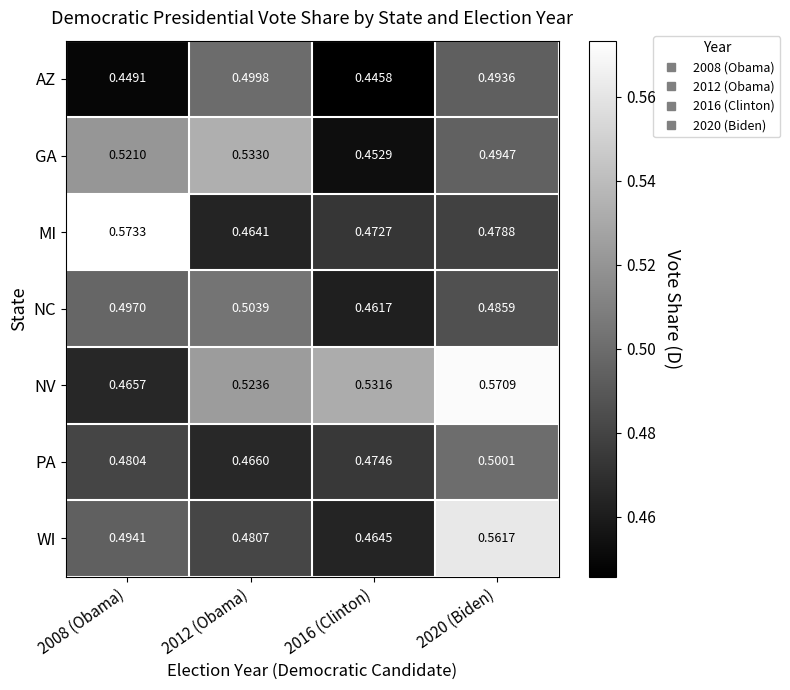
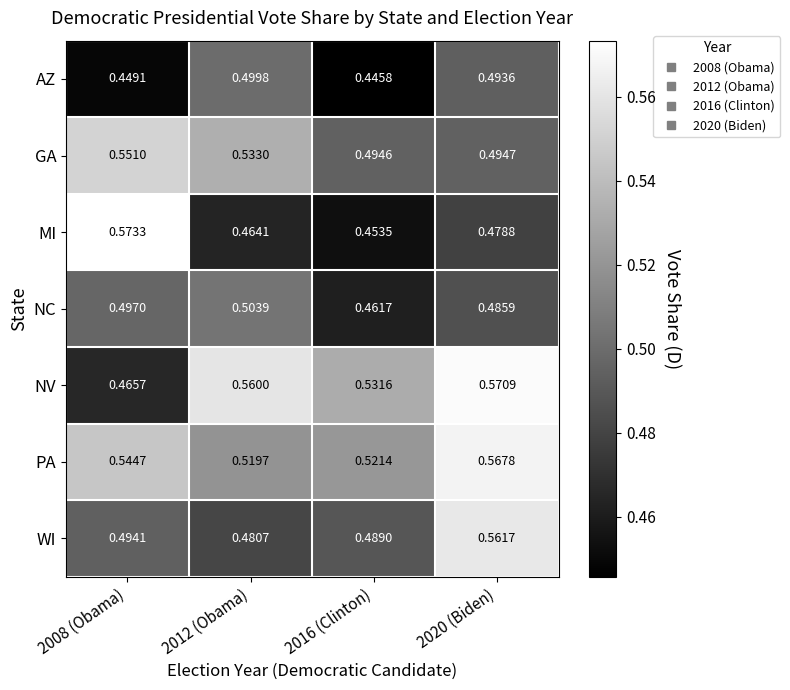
GA, 2008 (Obama): 0.5210 -> 0.5510
GA, 2016 (Clinton): 0.4529 -> 0.4946
MI, 2016 (Clinton): 0.4727 -> 0.4535
NV, 2012 (Obama): 0.5236 -> 0.5600
PA, 2008 (Obama): 0.4804 -> 0.5447
PA, 2012 (Obama): 0.4660 -> 0.5197
PA, 2016 (Clinton): 0.4746 -> 0.5214
PA, 2020 (Biden): 0.5001 -> 0.5678
WI, 2016 (Clinton): 0.4645 -> 0.4890
